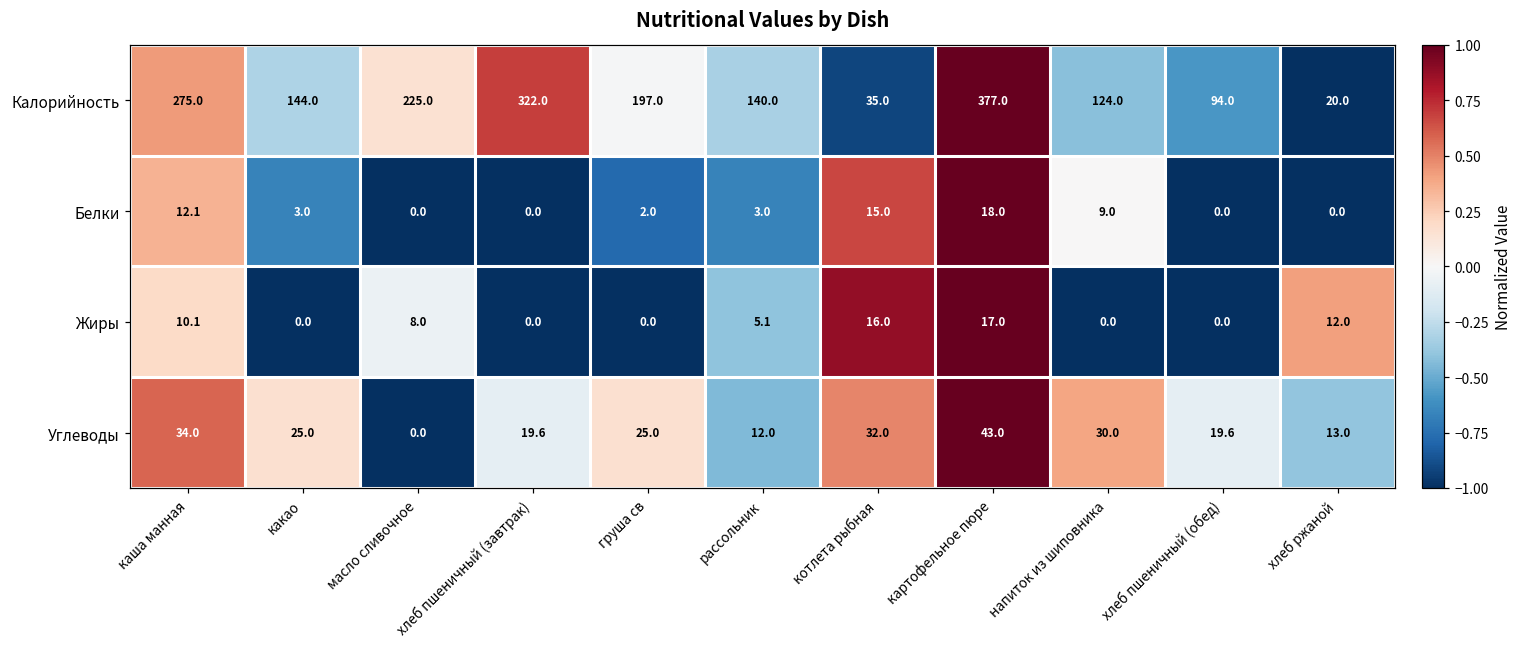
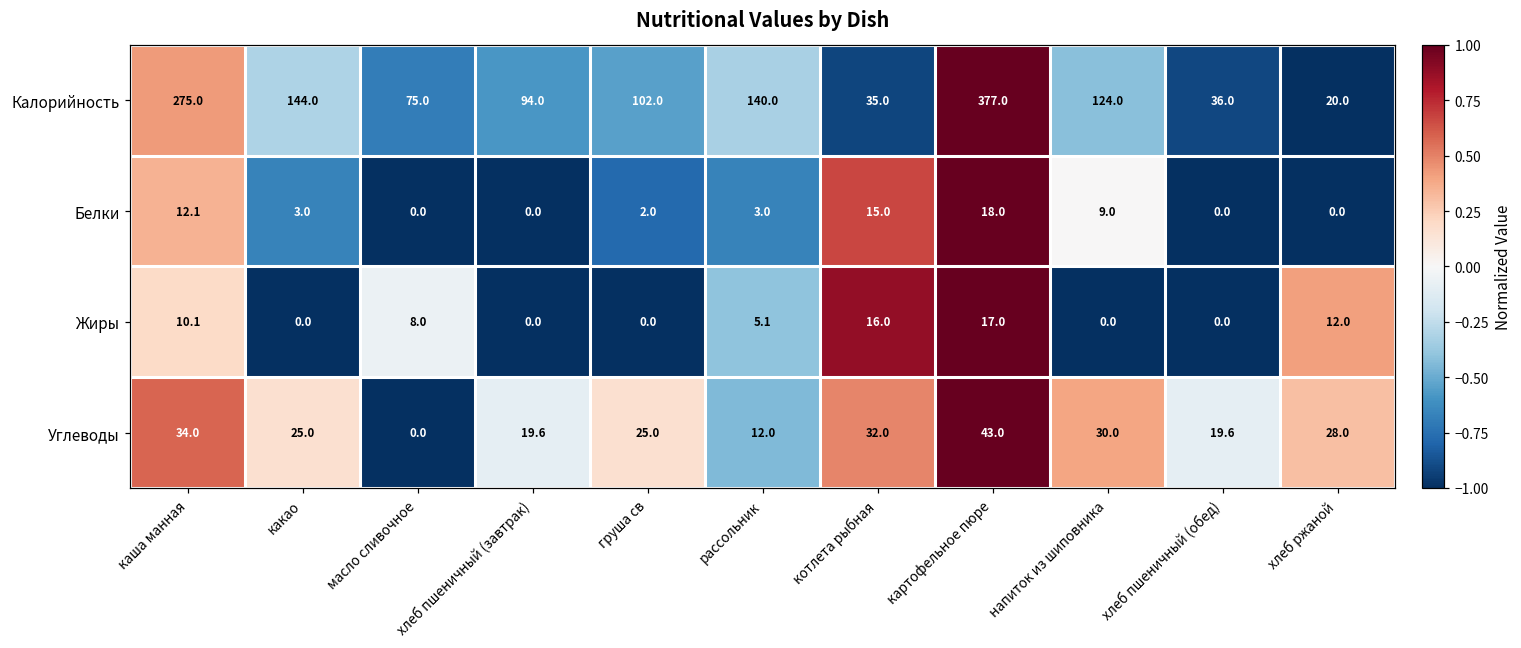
Калорийность, масло сливочное: 225.0 -> 75.0
Калорийность, хлеб пшеничный (завтрак): 322.0 -> 94.0
Калорийность, груша св: 197.0 -> 102.0
Калорийность, хлеб пшеничный (обед): 94.0 -> 36.0
Углеводы, хлеб ржаной: 13.0 -> 28.0
